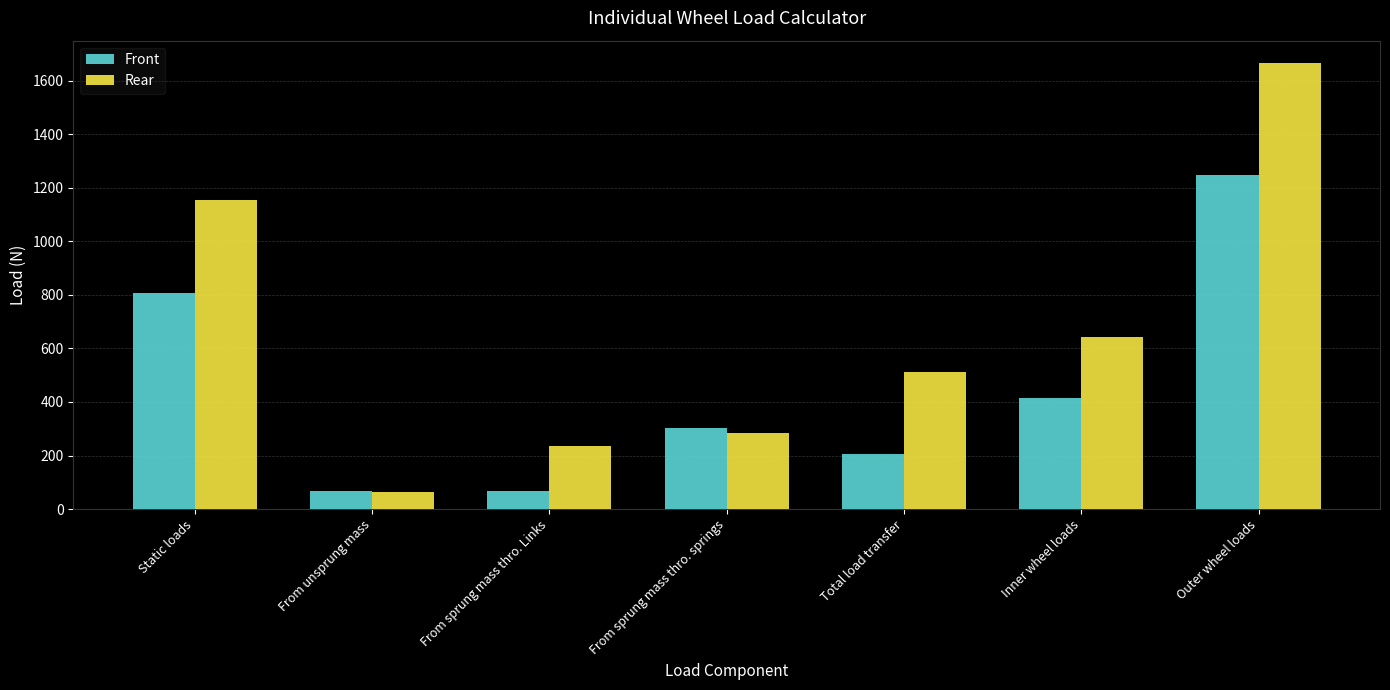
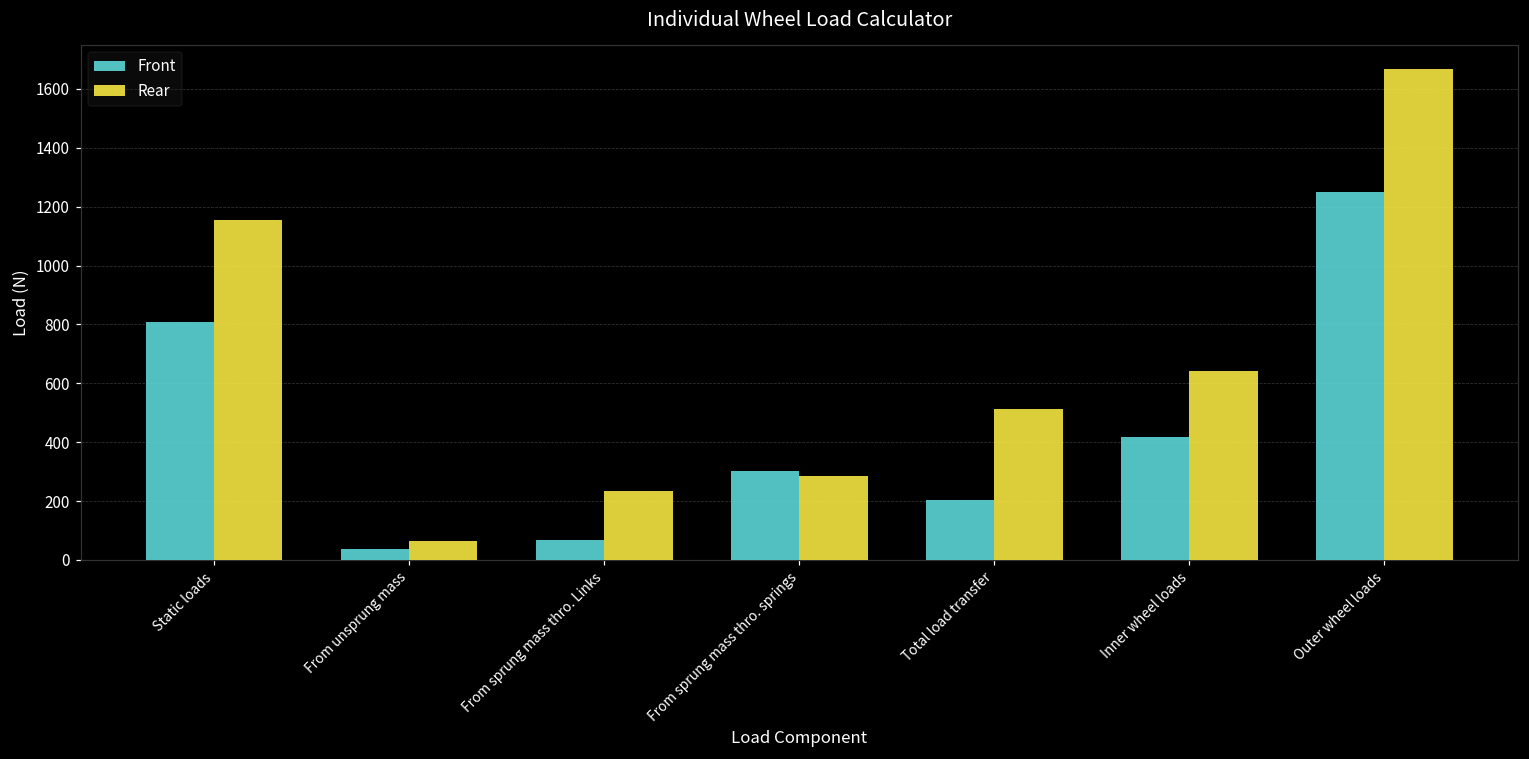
Front, From unsprung mass: 70 -> 40
